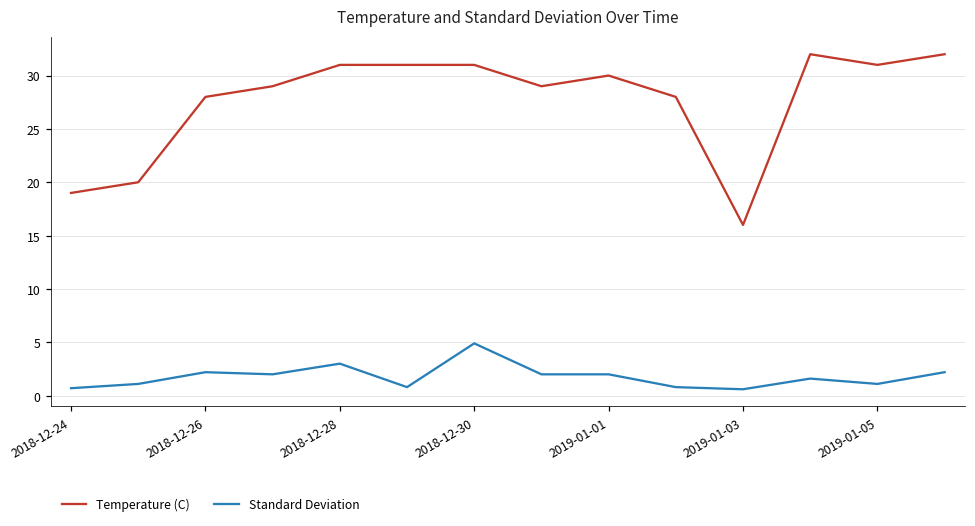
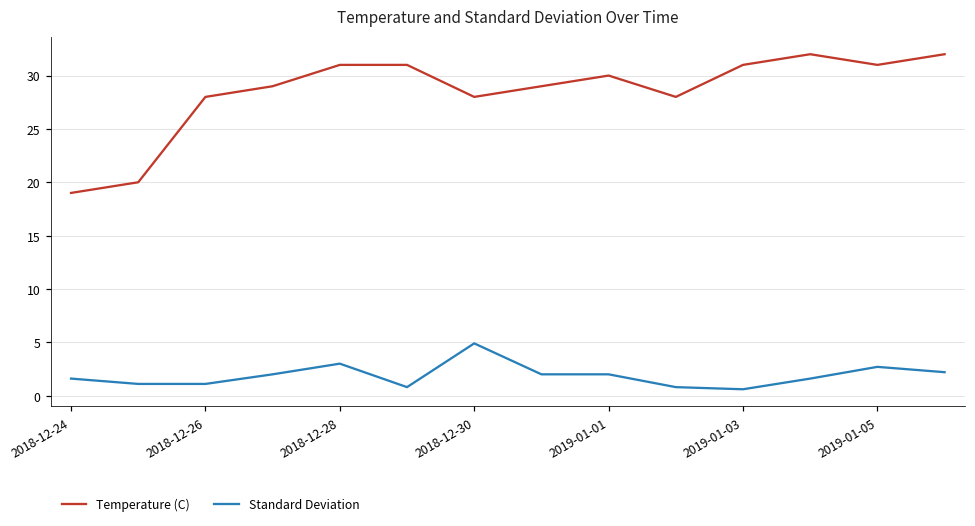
Standard Deviation, 2018-12-24: 1 -> 2
Standard Deviation, 2018-12-26: 2 -> 1
Temperature (C), 2018-12-30: 31 -> 28
Temperature (C), 2019-01-03: 16 -> 31
Standard Deviation, 2019-01-05: 1 -> 3
